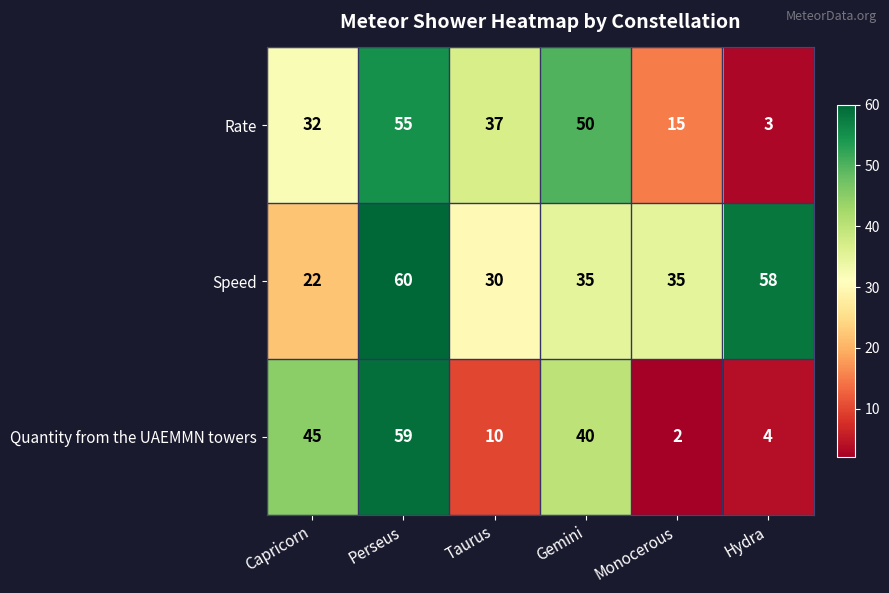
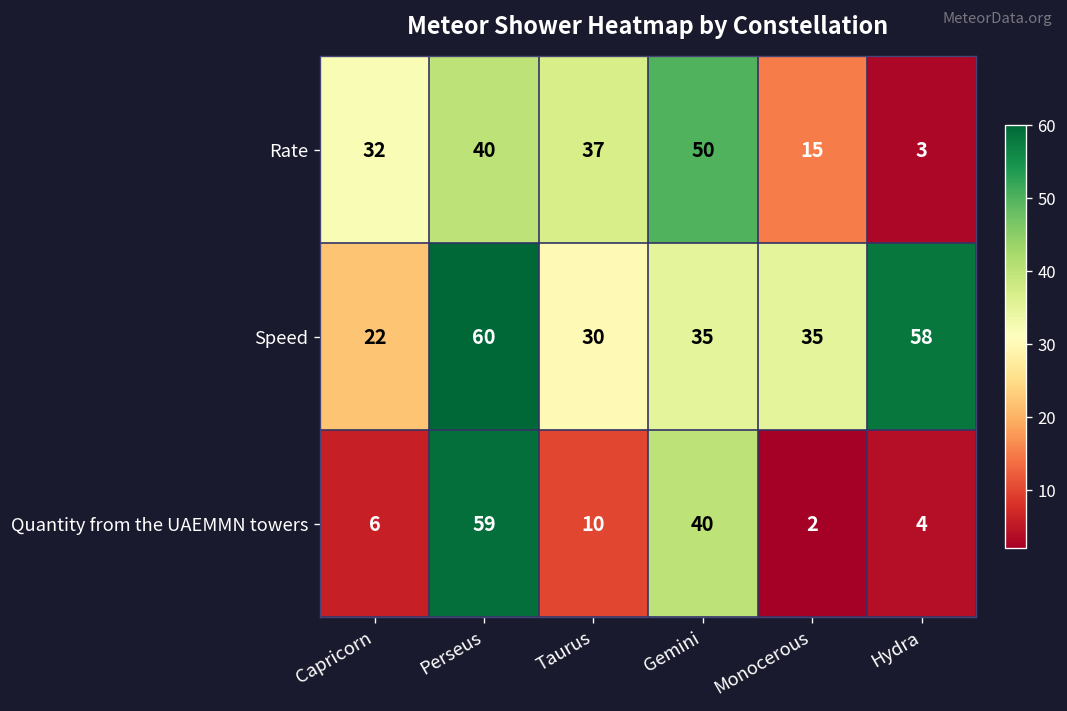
Rate, Perseus: 55 -> 40
Quantity from the UAEMMN towers, Capricorn: 45 -> 6
